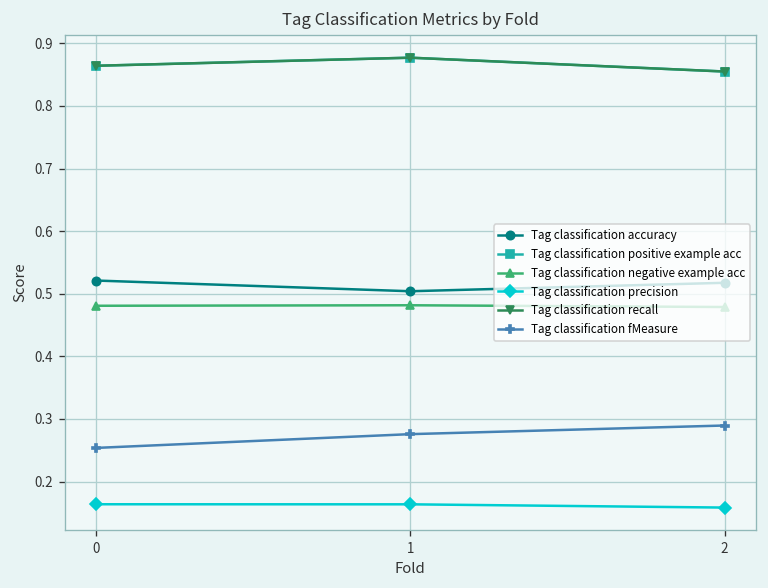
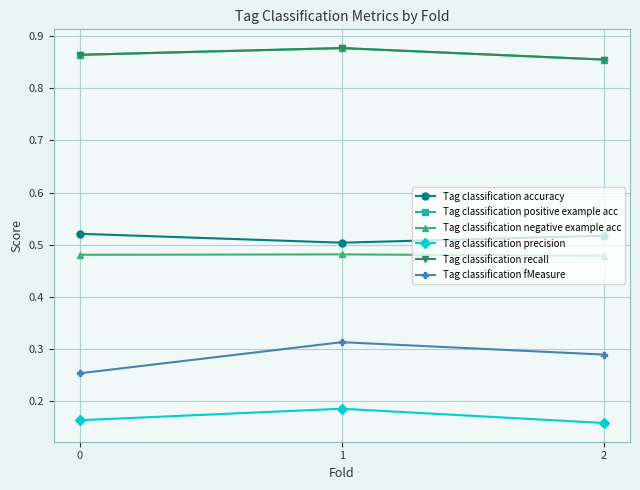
Tag classification precision, 1: 0.16 -> 0.19
Tag classification fMeasure, 1: 0.28 -> 0.31
